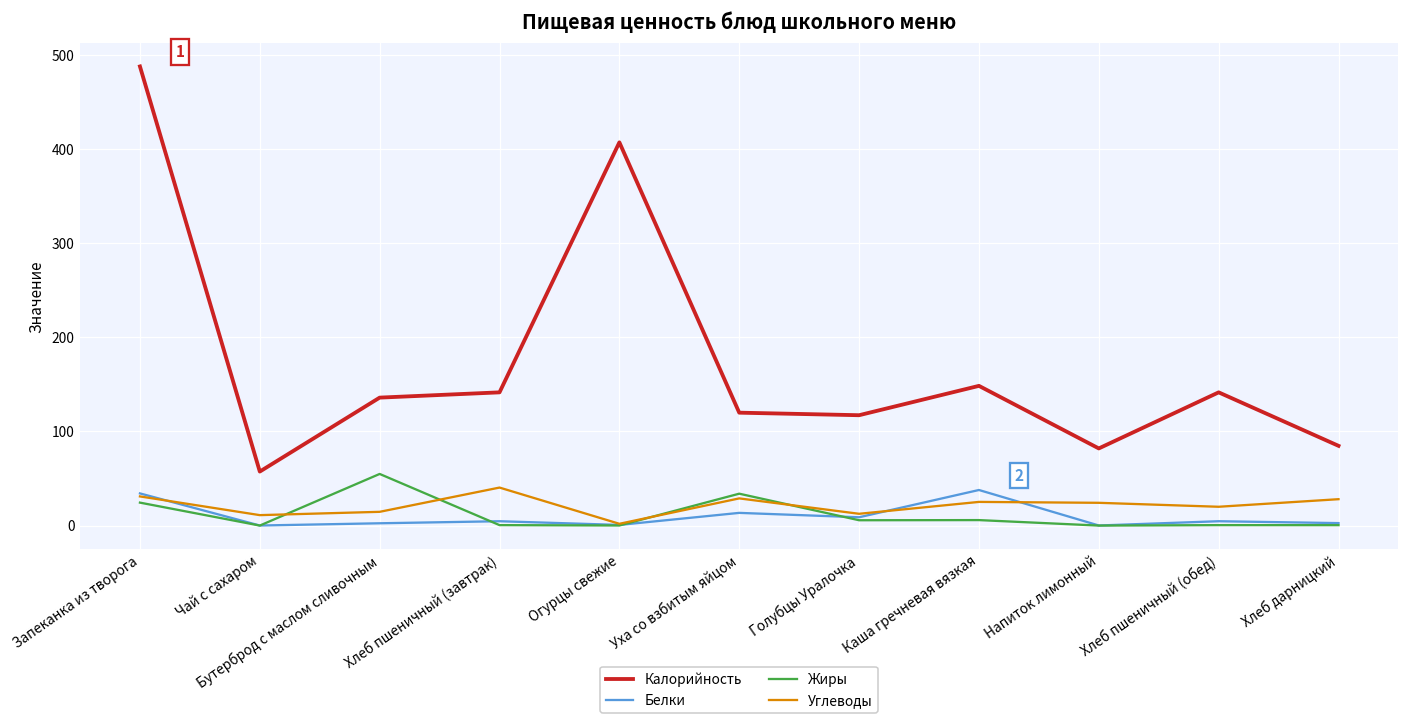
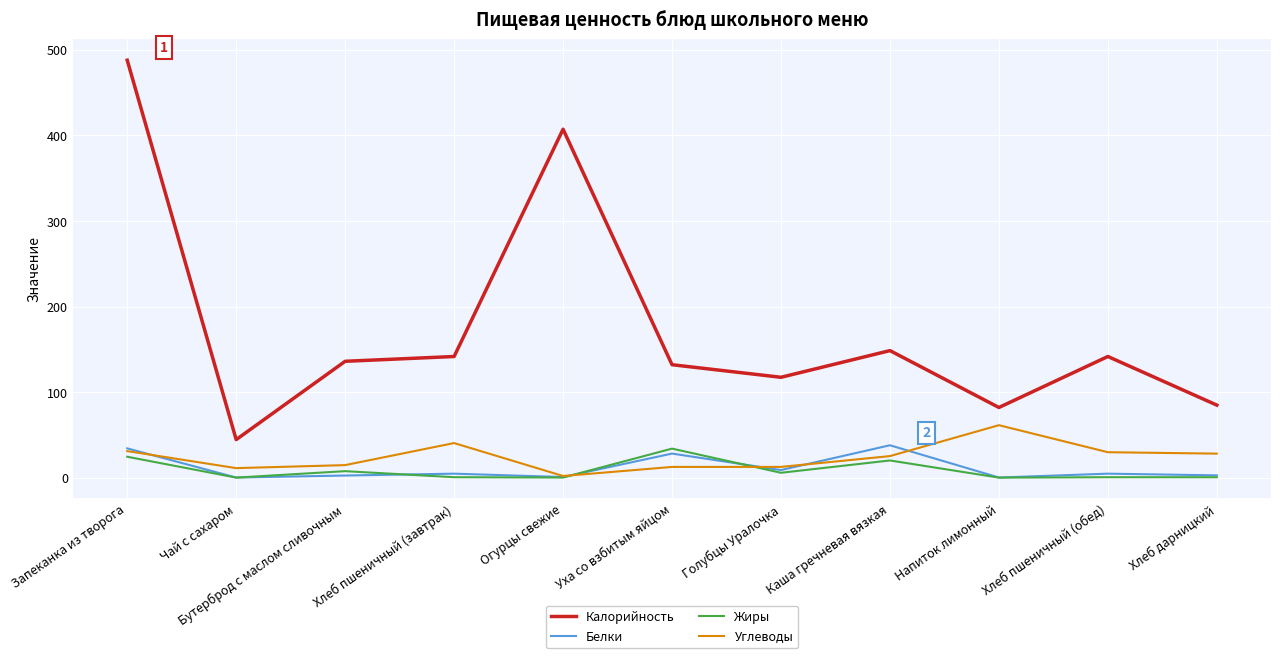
Калорийность, Чай с сахаром: 60 -> 40
Жиры, Бутерброд с маслом сливочным: 50 -> 10
Калорийность, Уха со взбитым яйцом: 120 -> 130
Белки, Уха со взбитым яйцом: 10 -> 30
Углеводы, Уха со взбитым яйцом: 30 -> 10
Жиры, Каша гречневая вязкая: 10 -> 20
Углеводы, Напиток лимонный: 20 -> 60
Углеводы, Хлеб пшеничный (обед): 20 -> 30
